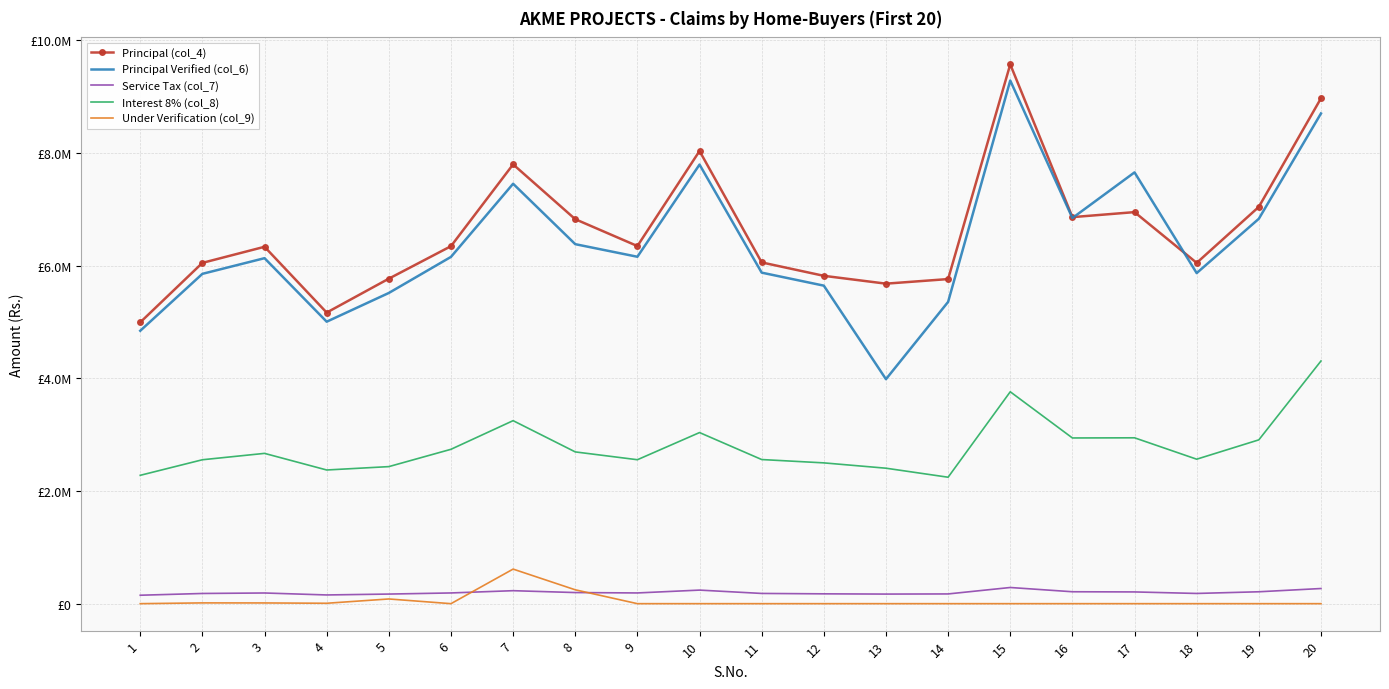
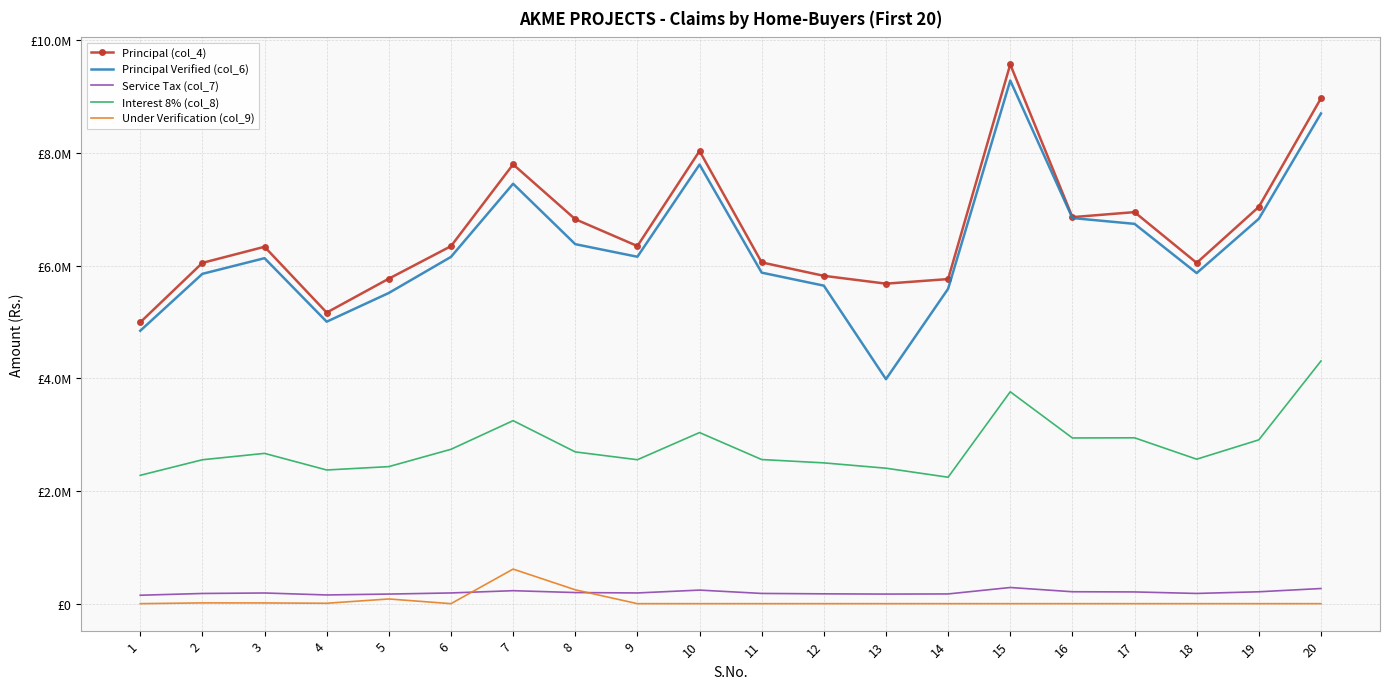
Principal Verified (col_6), 14: £5400000 -> £5600000
Principal Verified (col_6), 17: £7700000 -> £6700000
